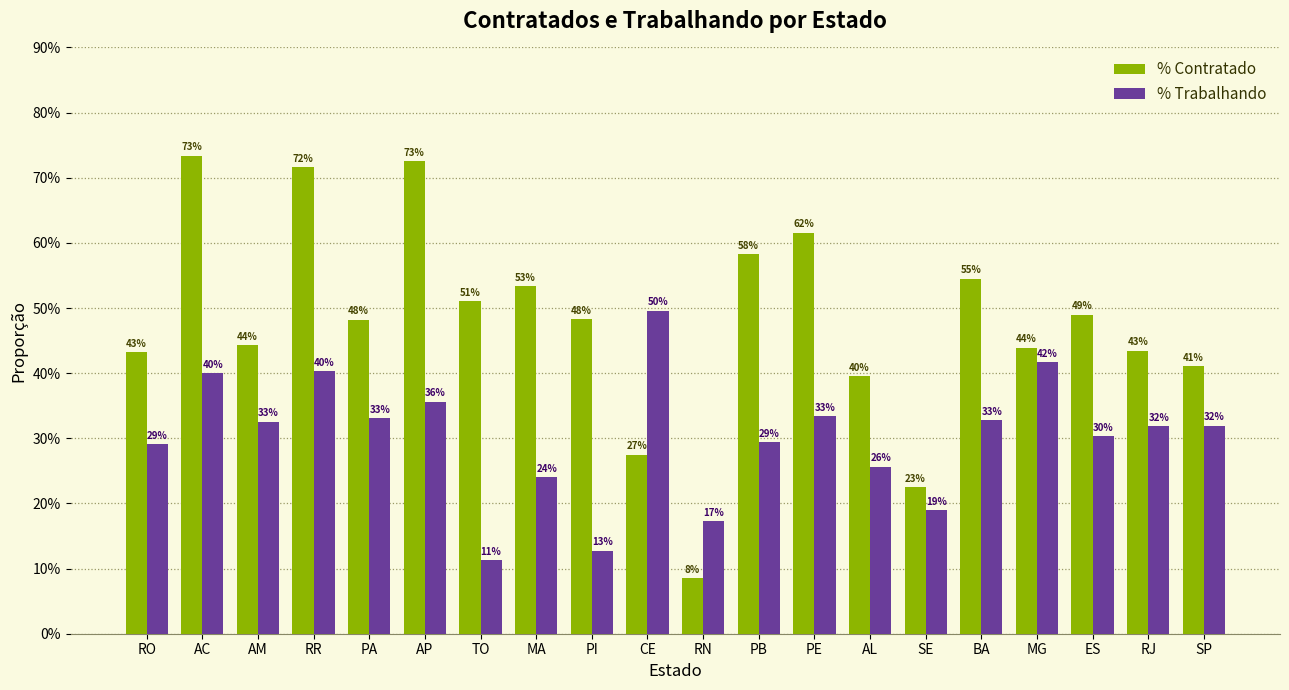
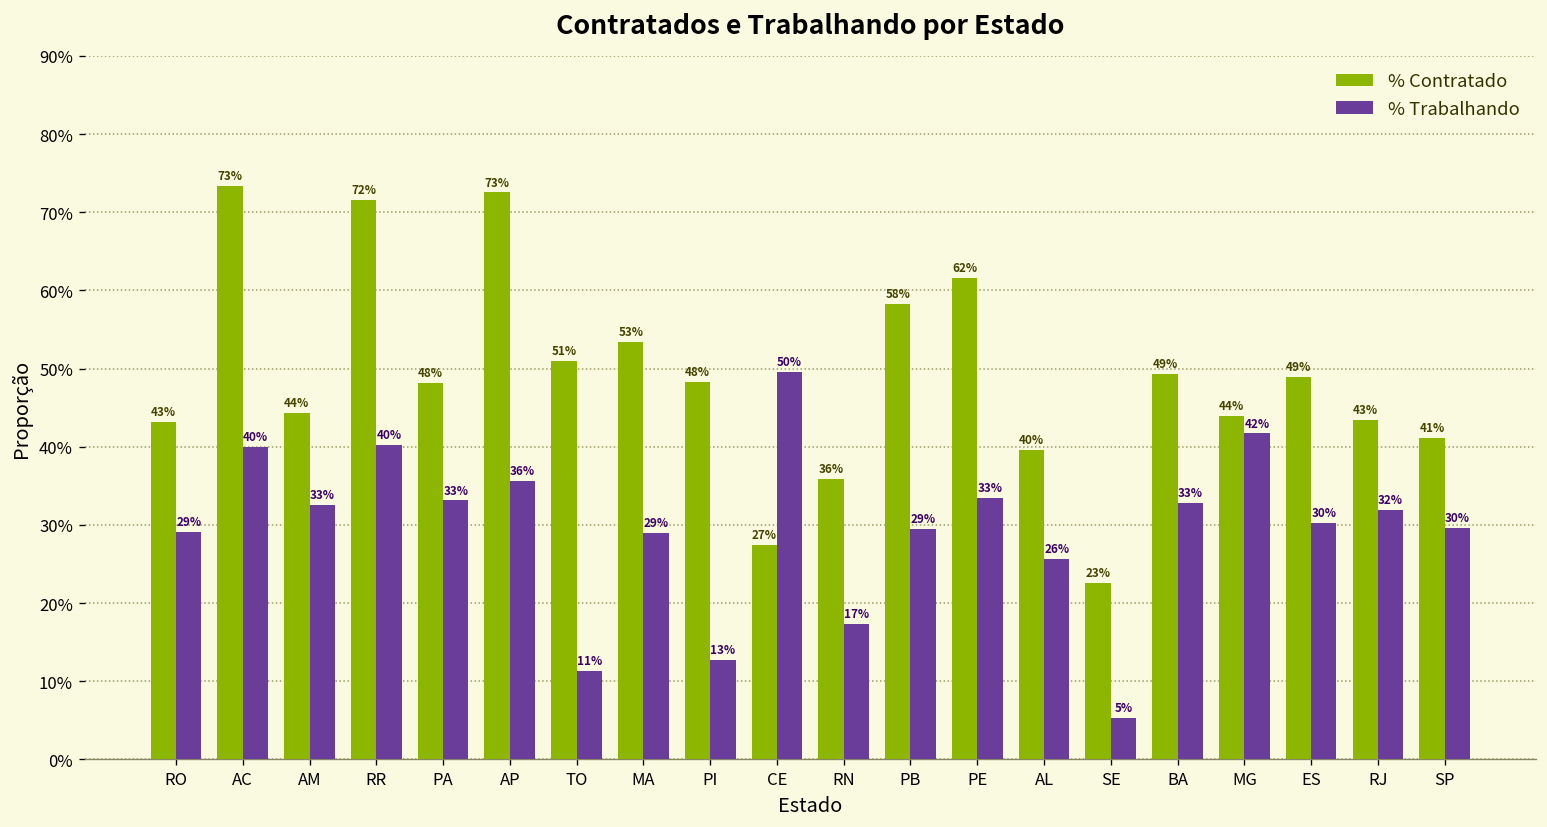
% Trabalhando, MA: 24% -> 29%
% Contratado, RN: 8% -> 36%
% Trabalhando, SE: 19% -> 5%
% Contratado, BA: 55% -> 49%
% Trabalhando, SP: 32% -> 30%
